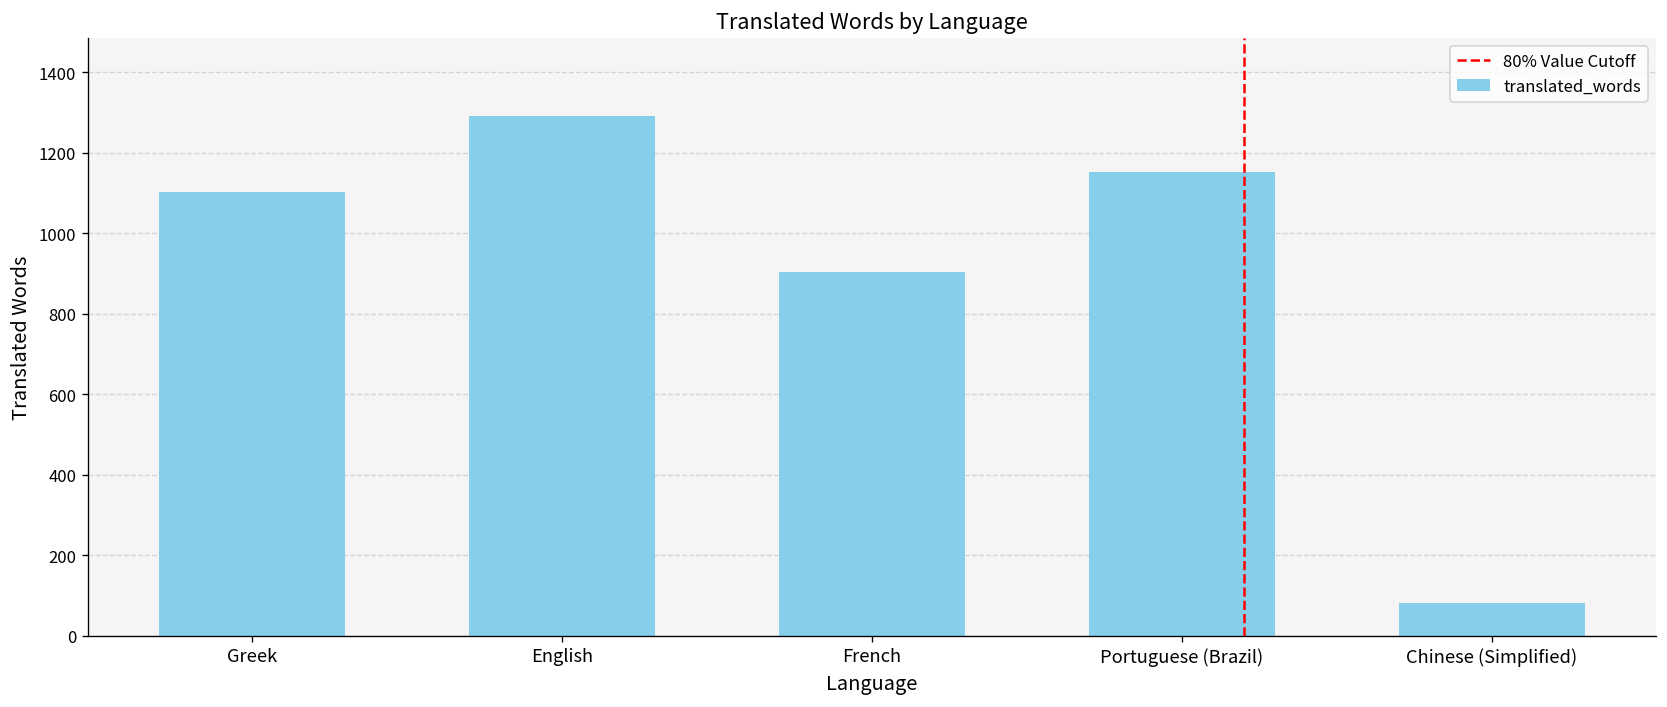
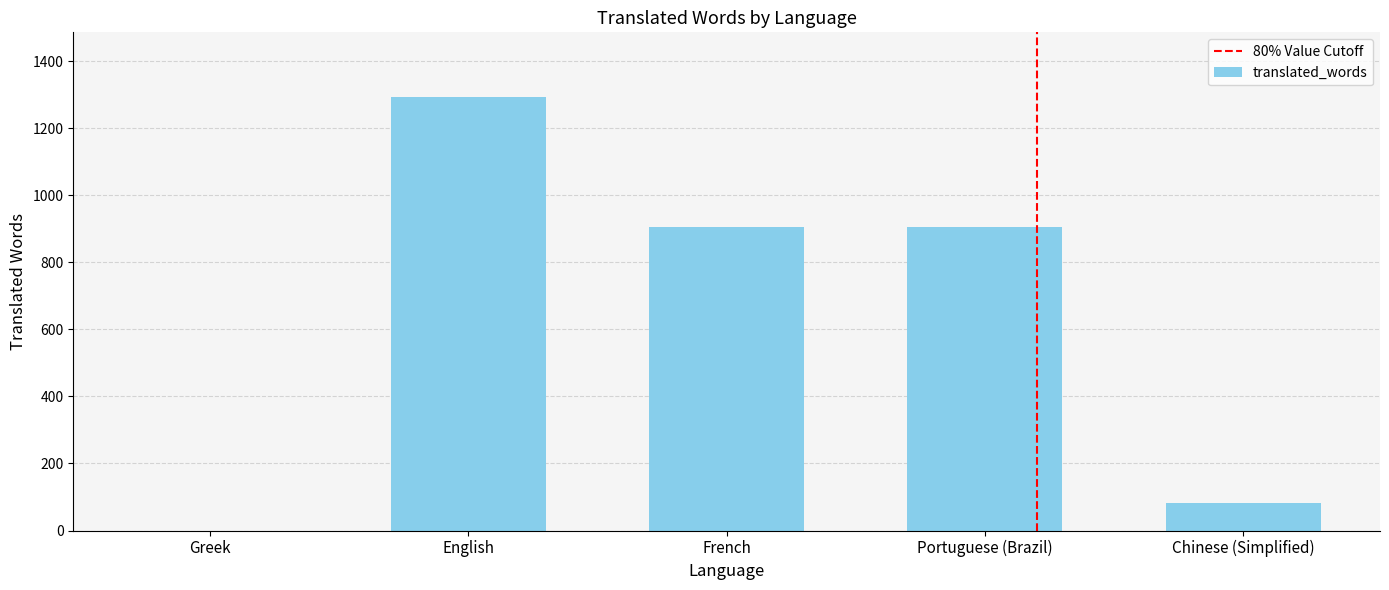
Greek: 1100 -> 0
Portuguese (Brazil): 1150 -> 900
